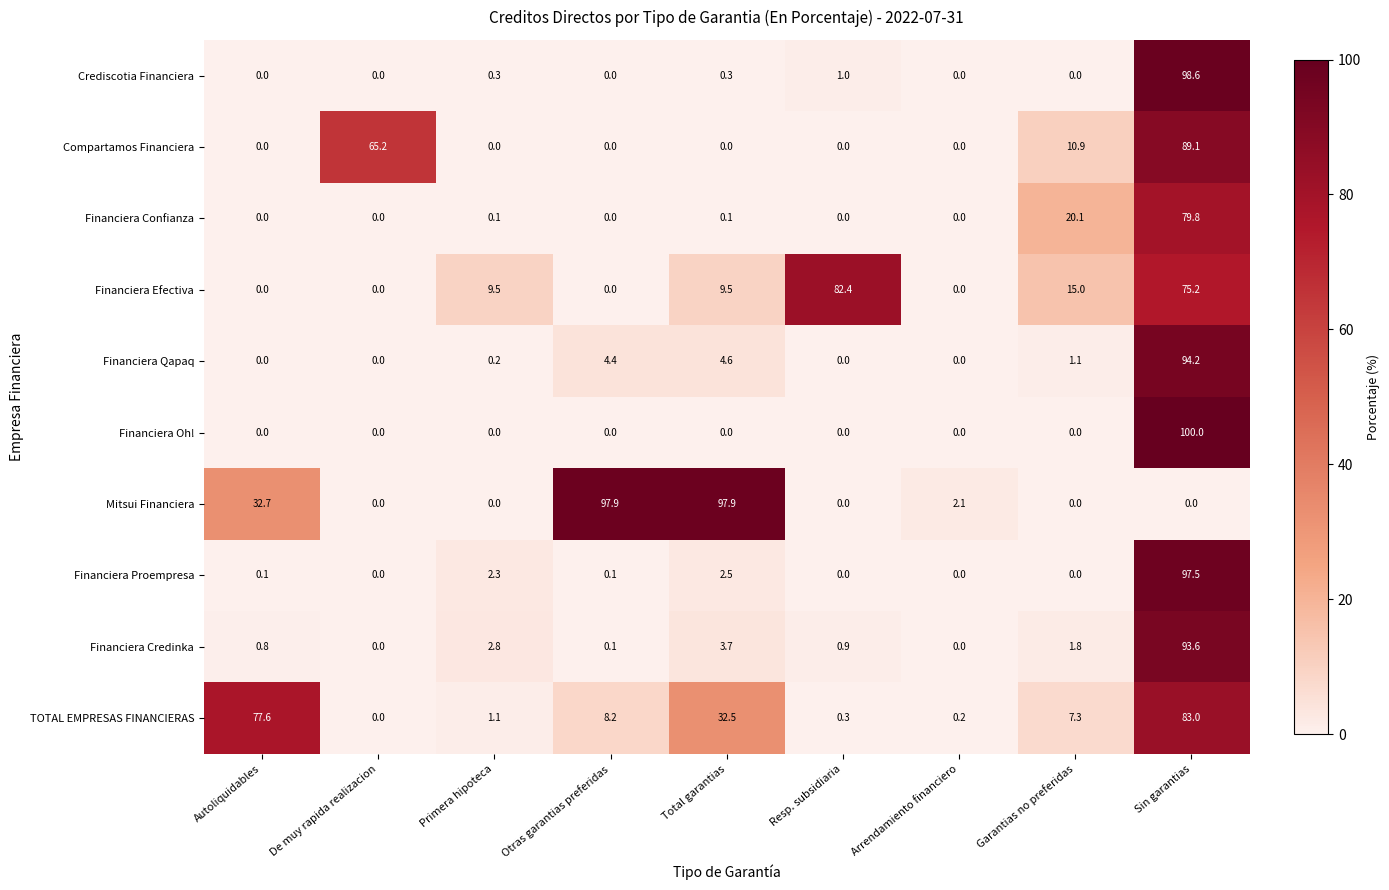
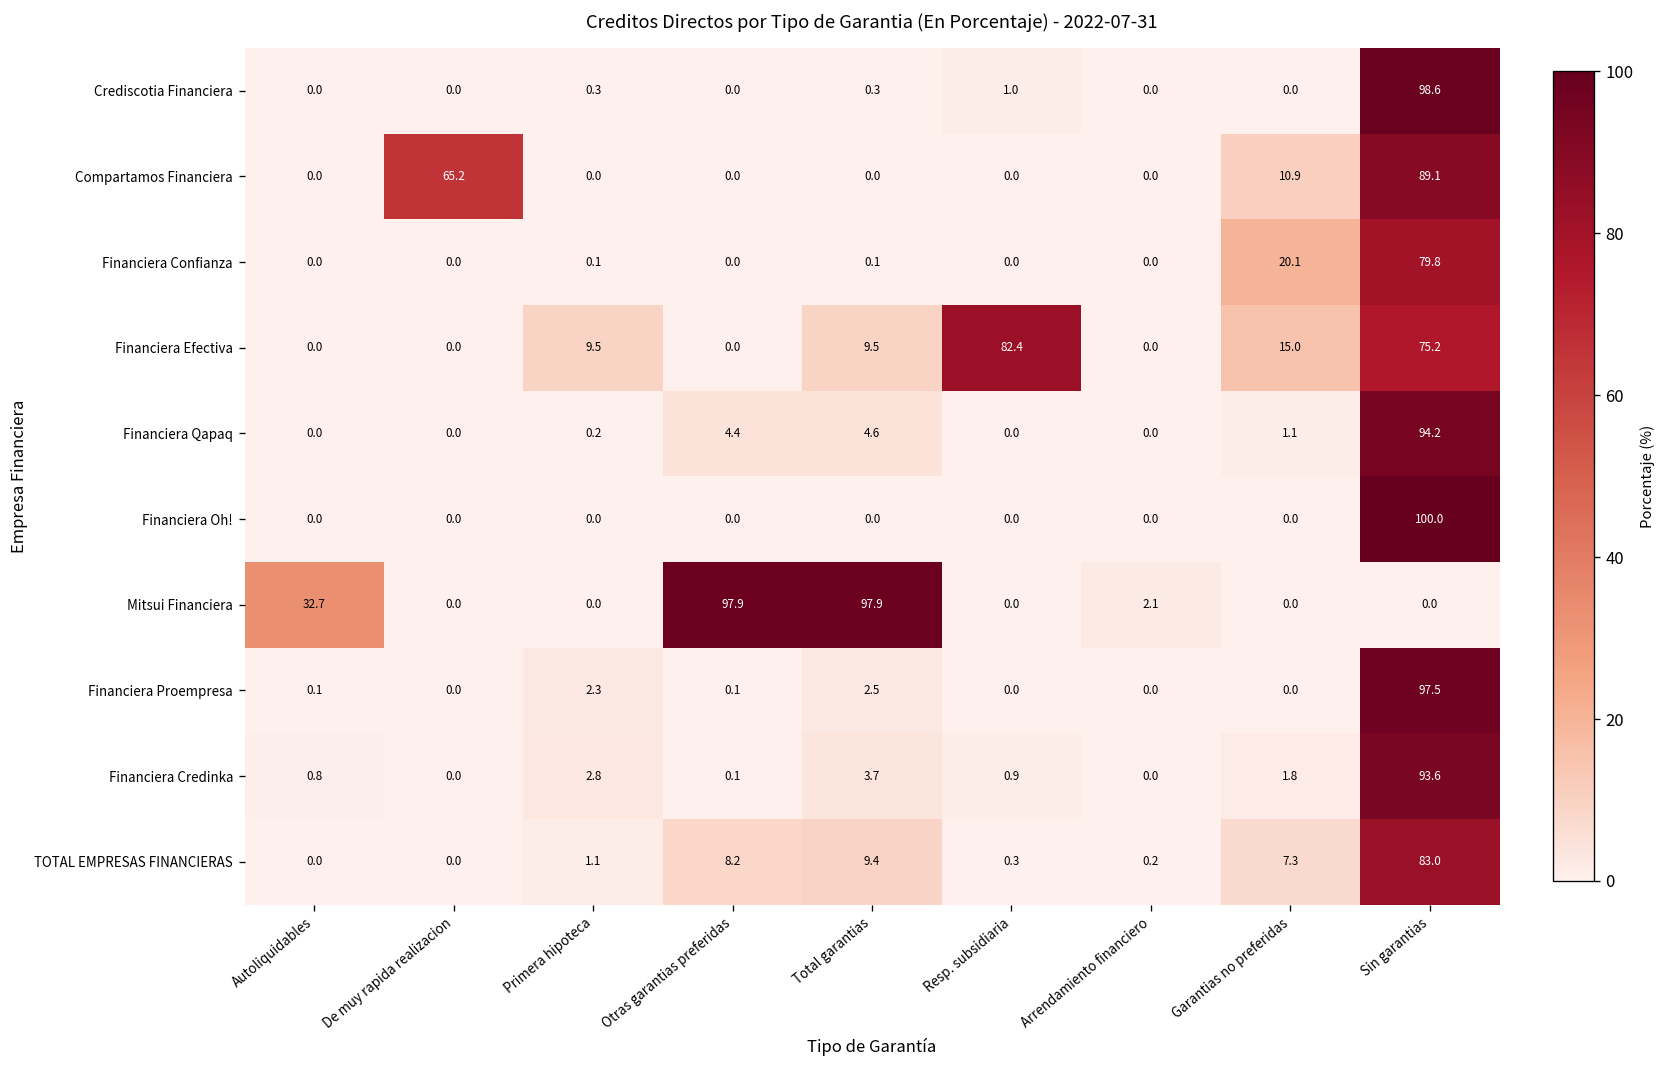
TOTAL EMPRESAS FINANCIERAS, Autoliquidables: 77.6 -> 0.0
TOTAL EMPRESAS FINANCIERAS, Total garantias: 32.5 -> 9.4
